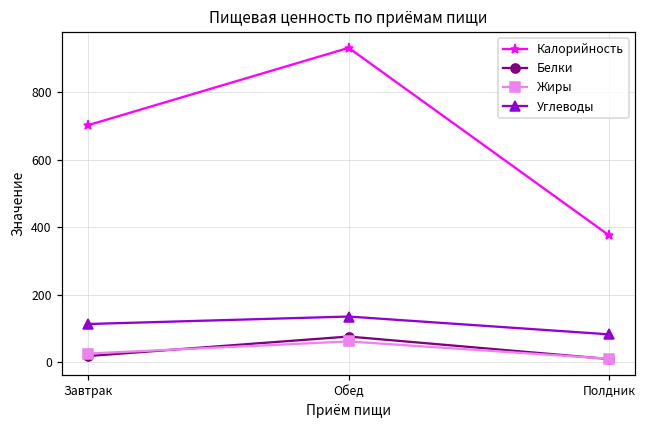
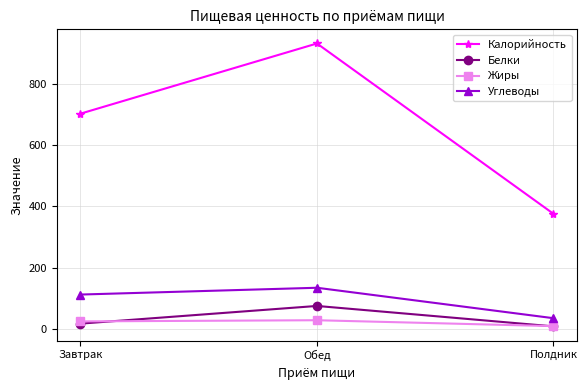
Жиры, Обед: 60 -> 30
Углеводы, Полдник: 80 -> 40
